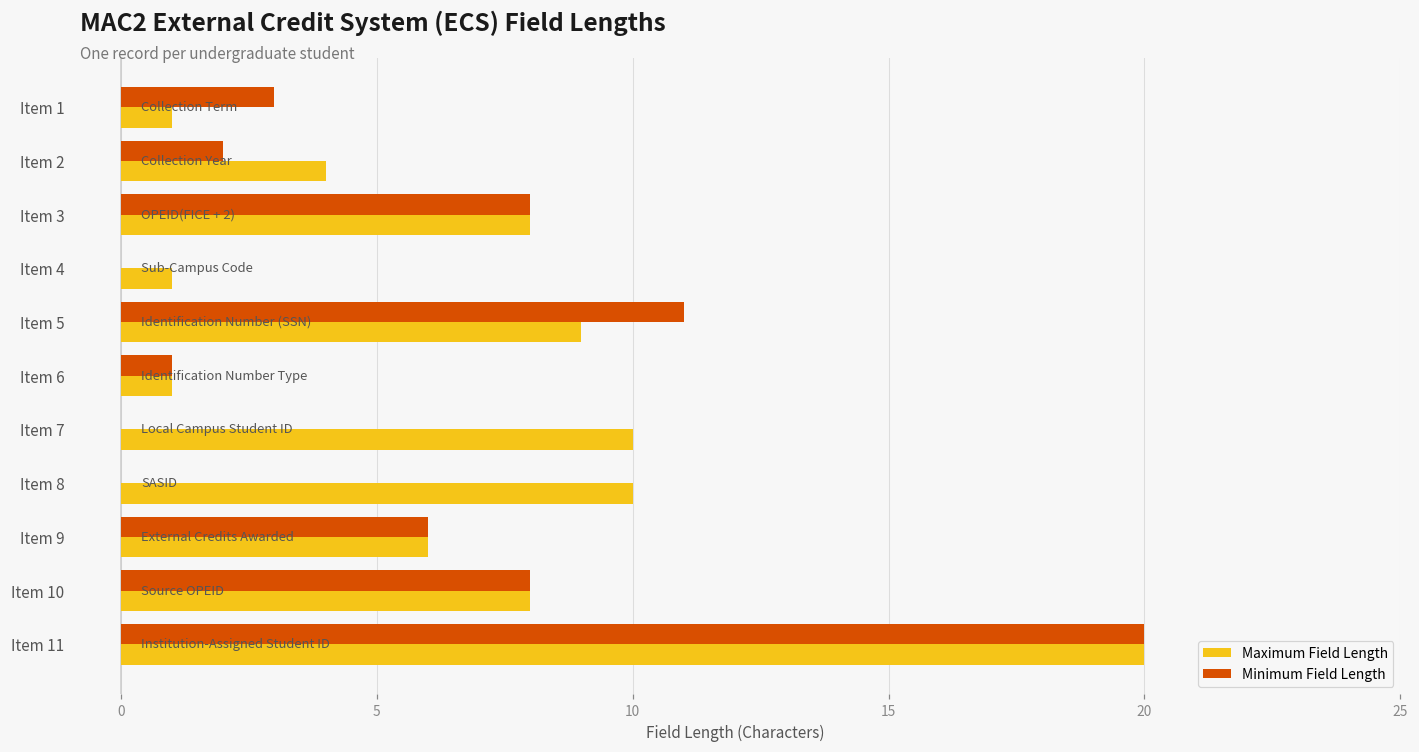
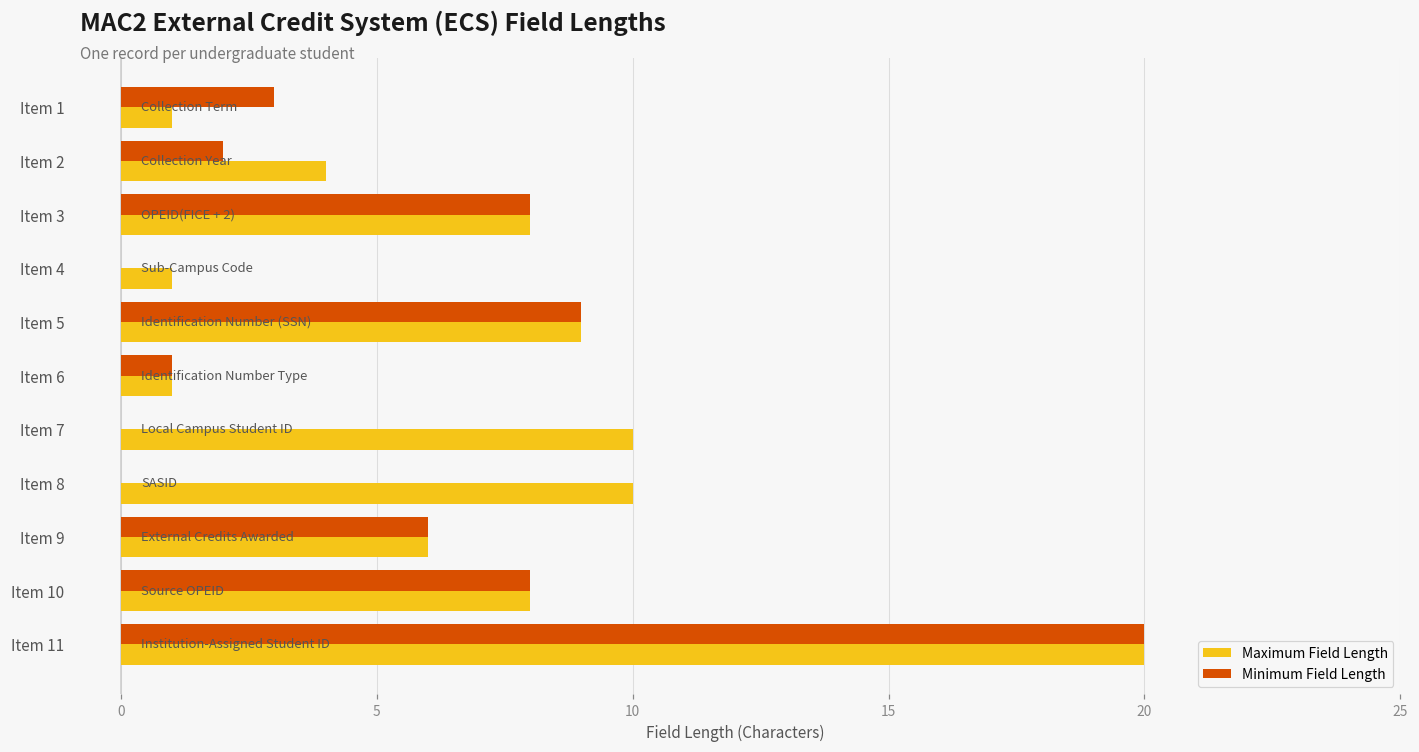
Minimum Field Length, Item 5: 11 -> 9
